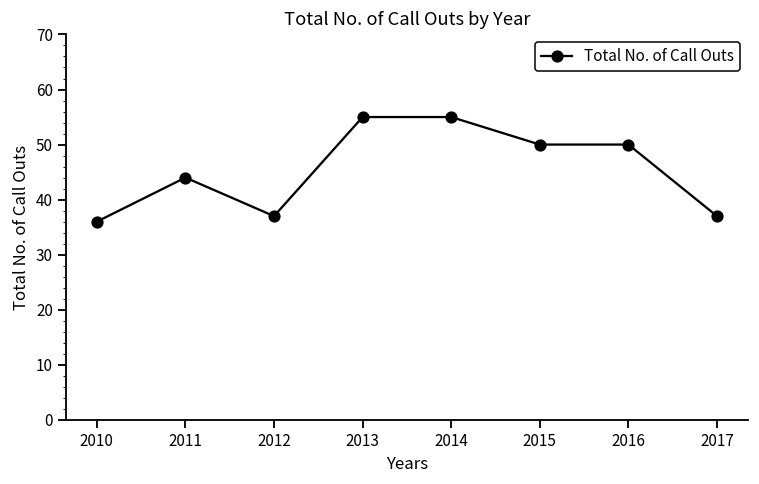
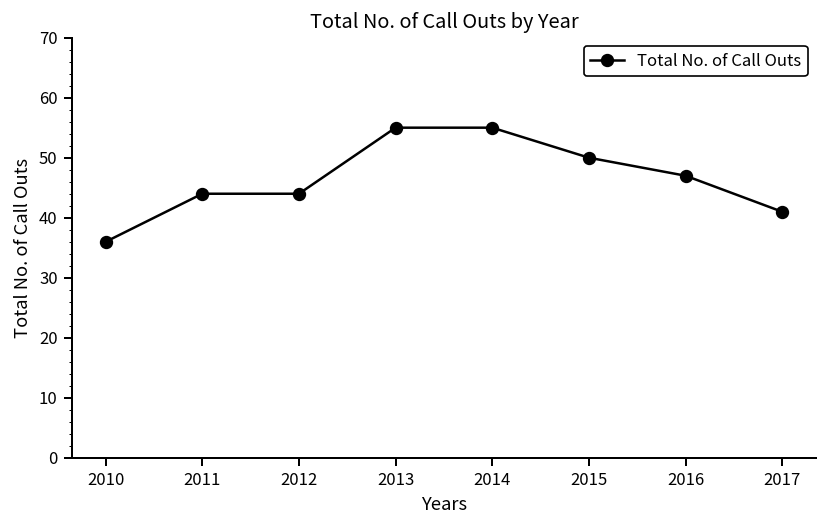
2012: 37 -> 44
2016: 50 -> 47
2017: 37 -> 41
